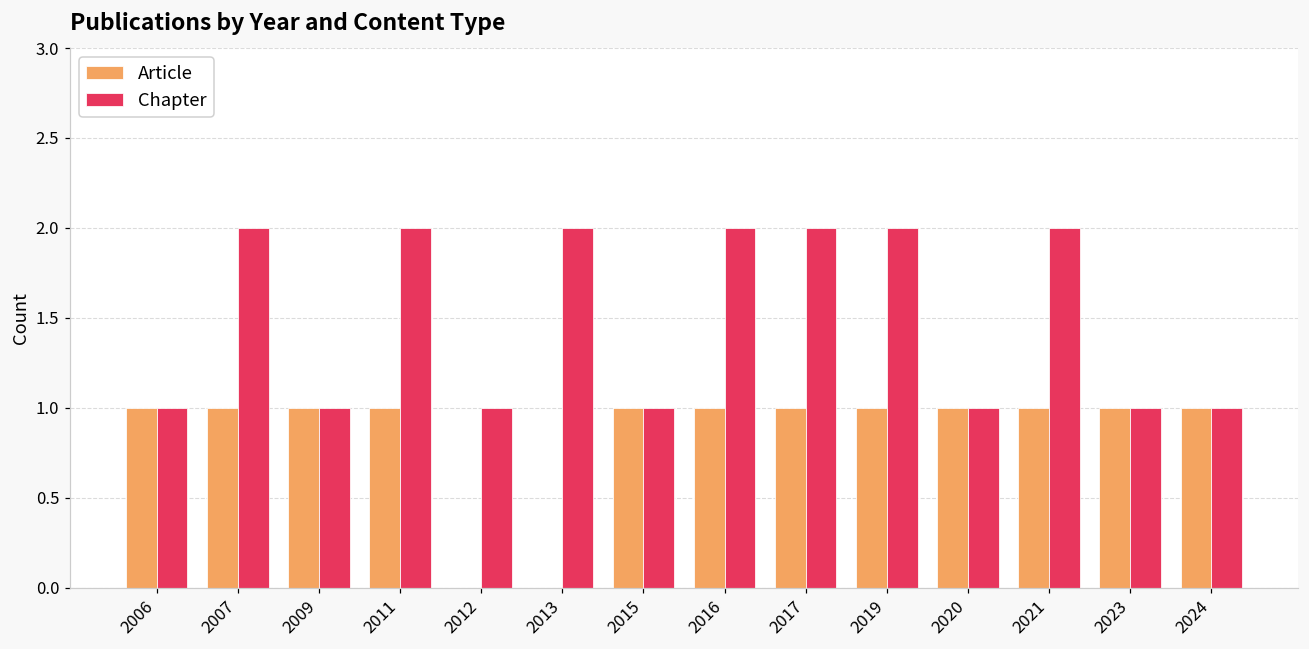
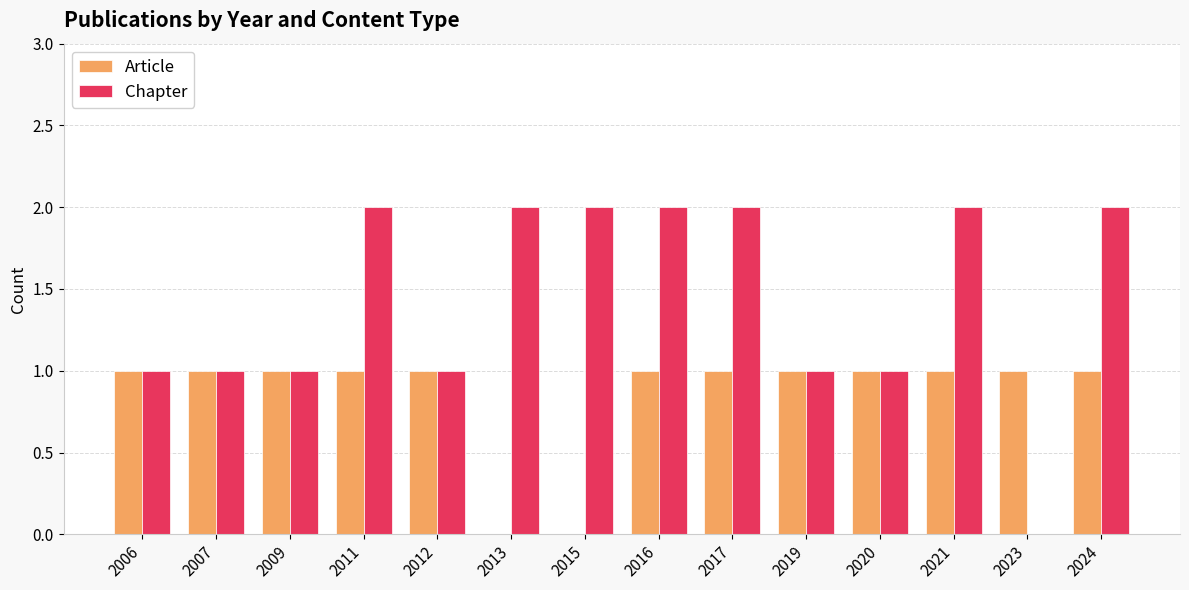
Chapter, 2007: 2 -> 1
Article, 2012: 0 -> 1
Article, 2015: 1 -> 0
Chapter, 2015: 1 -> 2
Chapter, 2019: 2 -> 1
Chapter, 2023: 1 -> 0
Chapter, 2024: 1 -> 2
